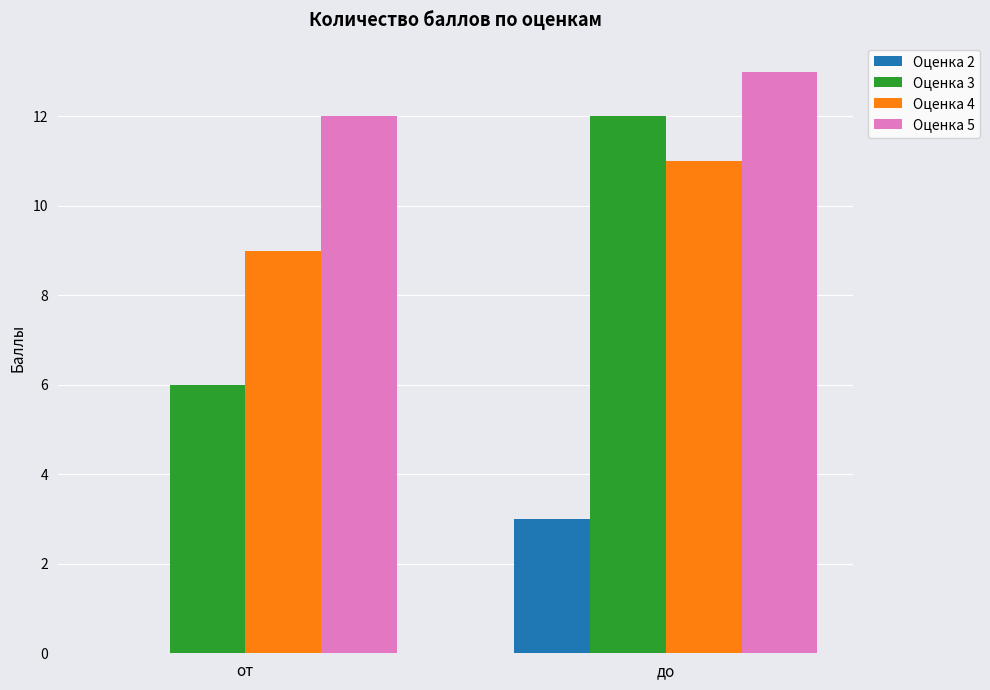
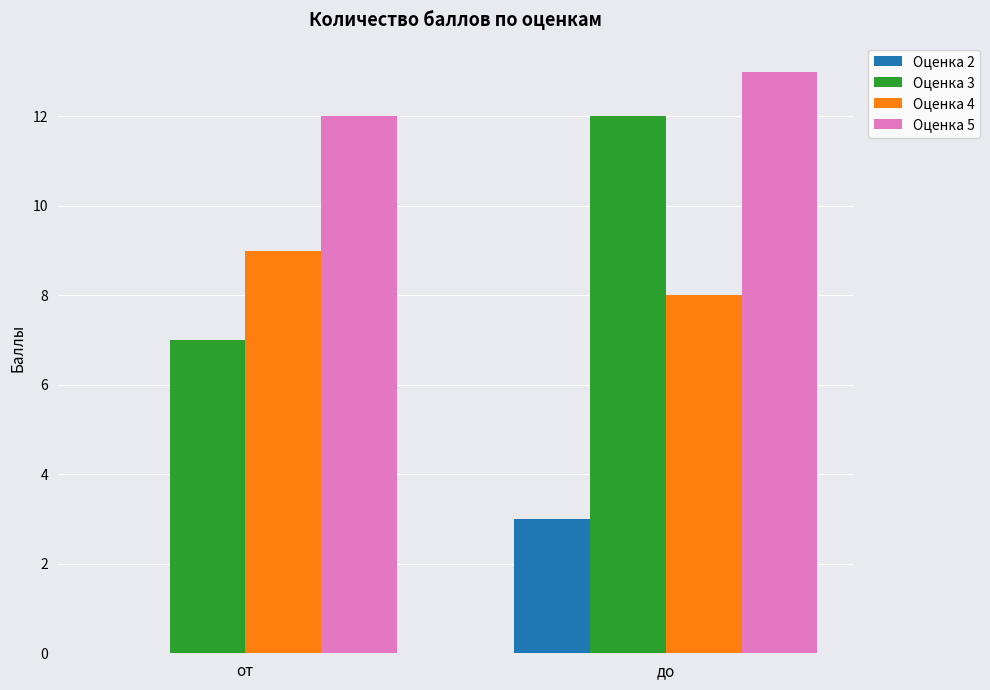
Оценка 3, от: 6 -> 7
Оценка 4, до: 11 -> 8
